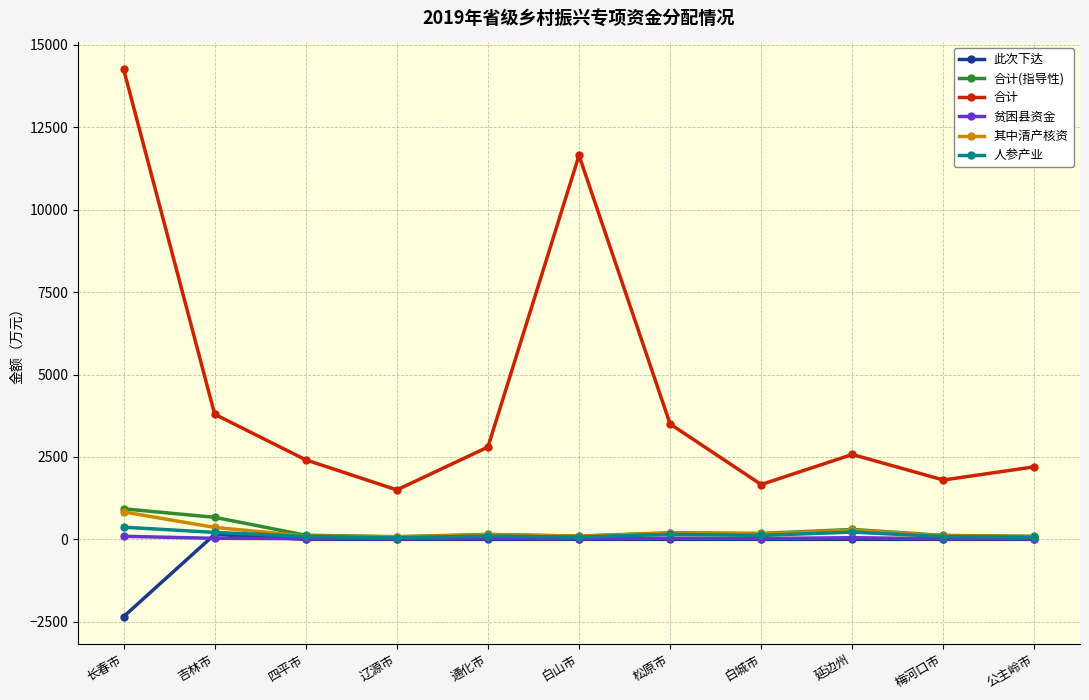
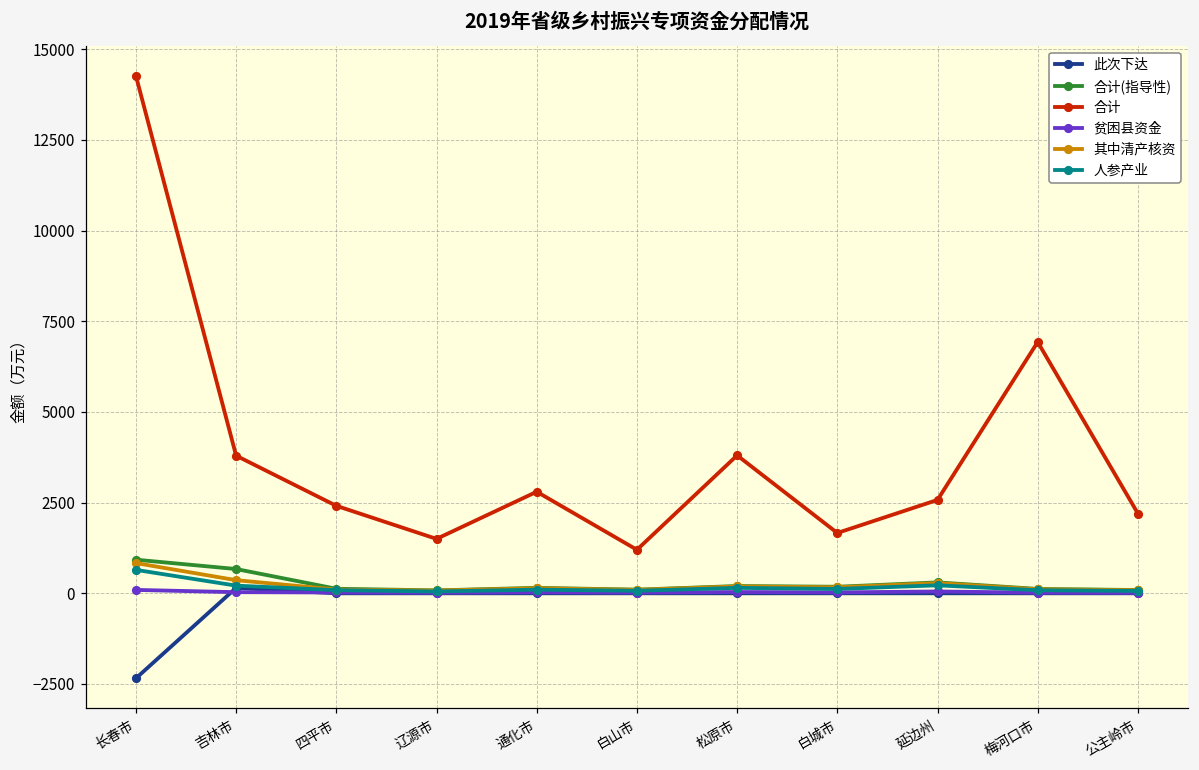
人参产业, 长春市: 400 -> 600
合计, 白山市: 11600 -> 1200
合计, 松原市: 3500 -> 3800
合计, 梅河口市: 1800 -> 6900
